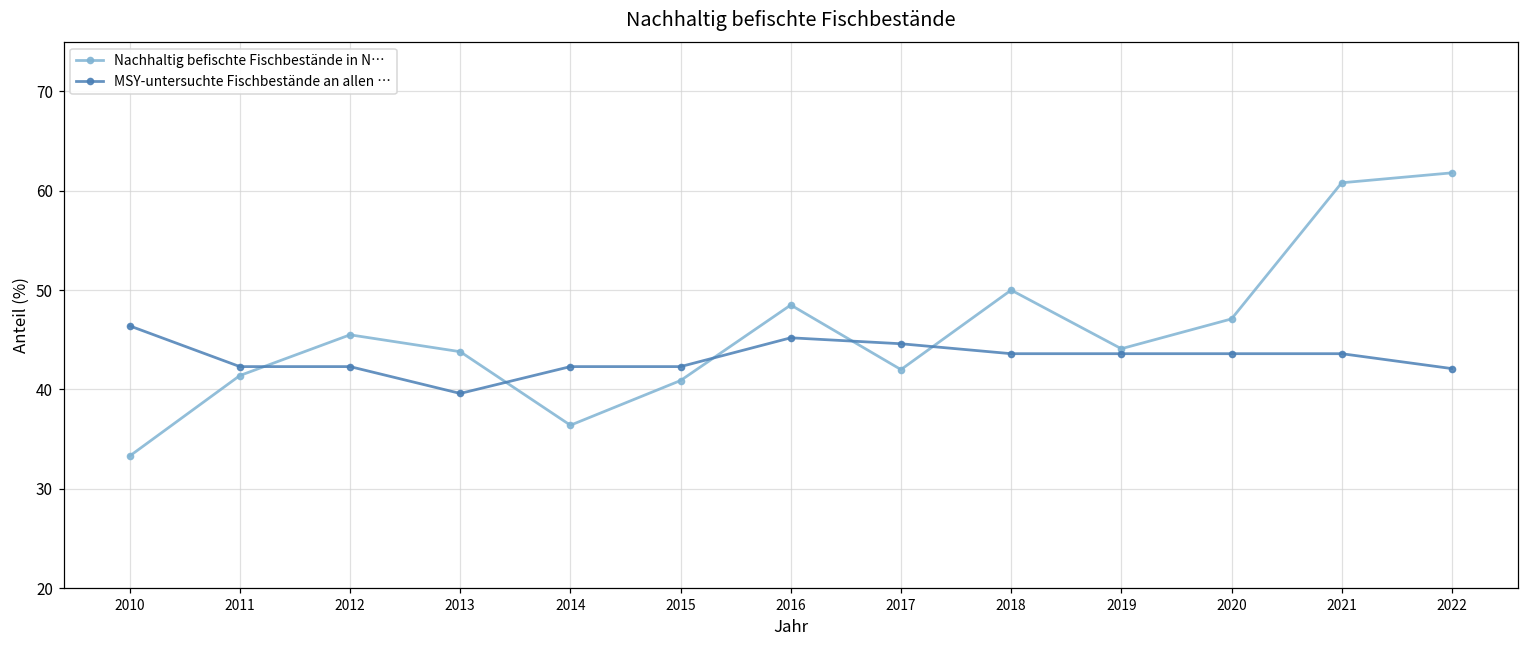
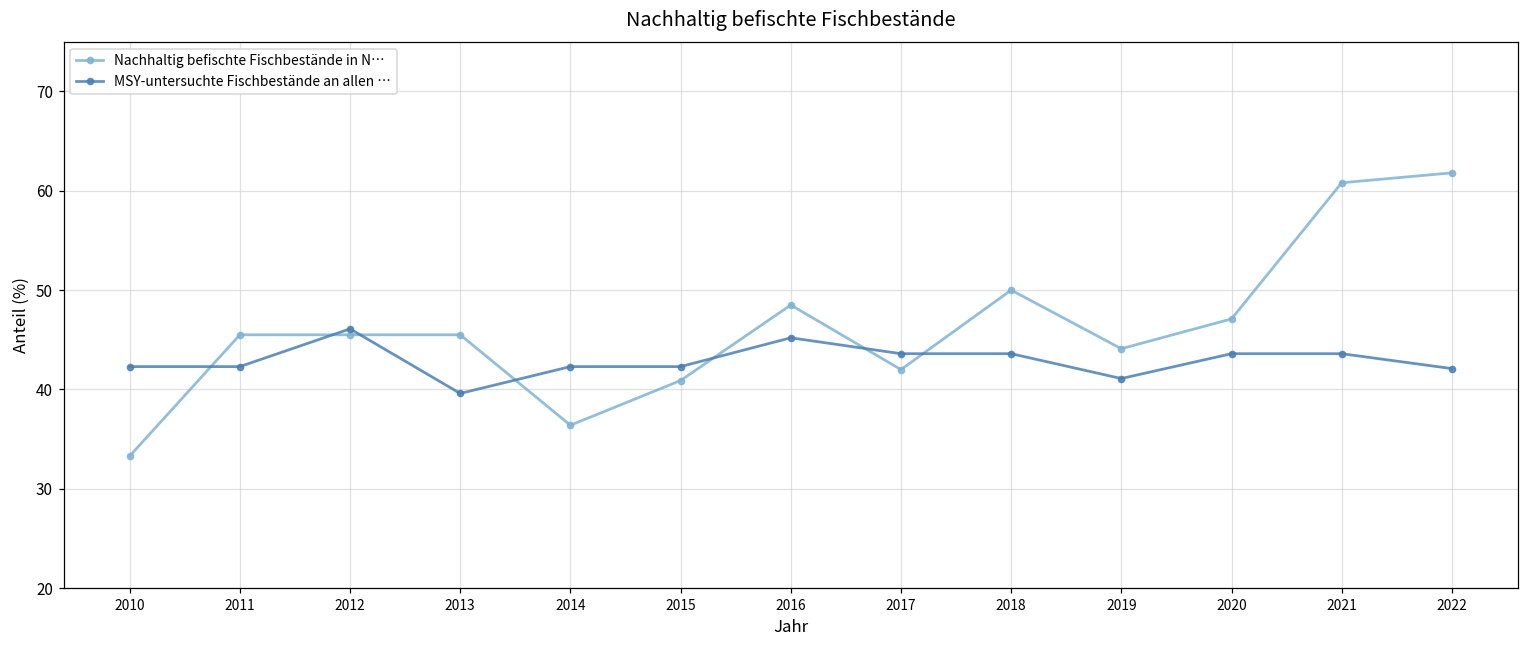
MSY-untersuchte Fischbestände an allen …, 2010: 46 -> 42
Nachhaltig befischte Fischbestände in N…, 2011: 41 -> 46
MSY-untersuchte Fischbestände an allen …, 2012: 42 -> 46
Nachhaltig befischte Fischbestände in N…, 2013: 44 -> 46
MSY-untersuchte Fischbestände an allen …, 2017: 45 -> 44
MSY-untersuchte Fischbestände an allen …, 2019: 44 -> 41
